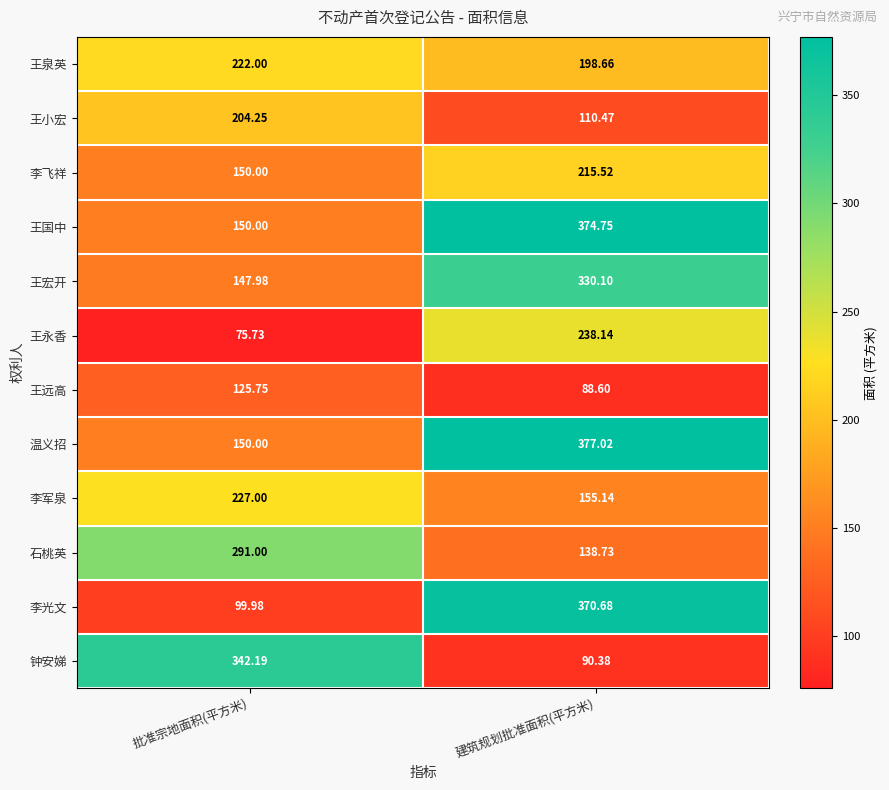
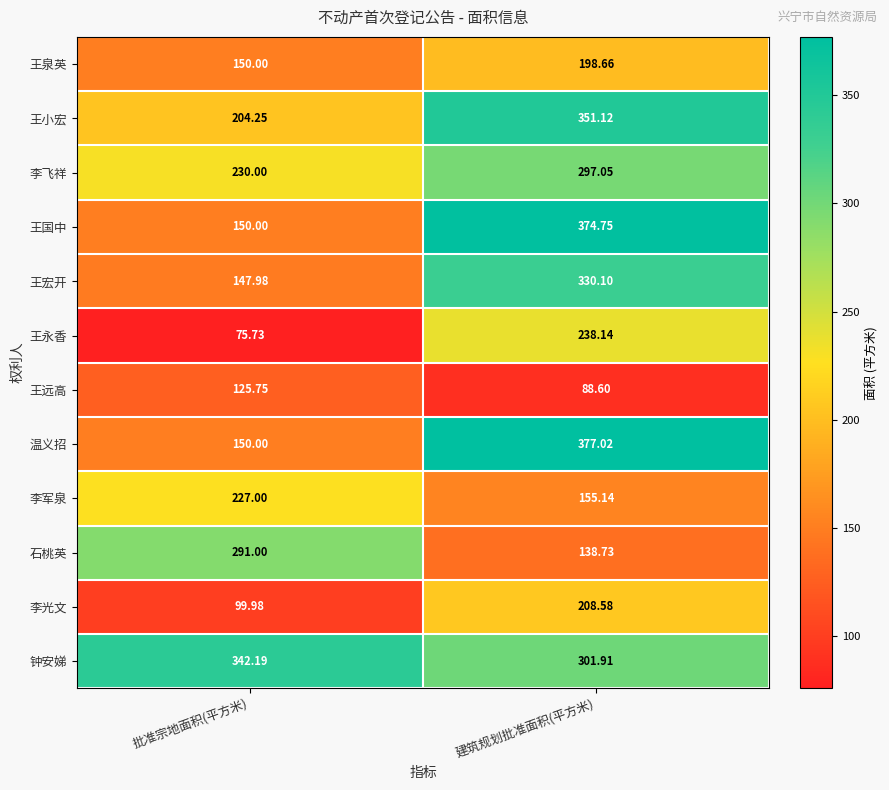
王泉英, 批准宗地面积(平方米): 222.00 -> 150.00
王小宏, 建筑规划批准面积(平方米): 110.47 -> 351.12
李飞祥, 批准宗地面积(平方米): 150.00 -> 230.00
李飞祥, 建筑规划批准面积(平方米): 215.52 -> 297.05
李光文, 建筑规划批准面积(平方米): 370.68 -> 208.58
钟安娣, 建筑规划批准面积(平方米): 90.38 -> 301.91
